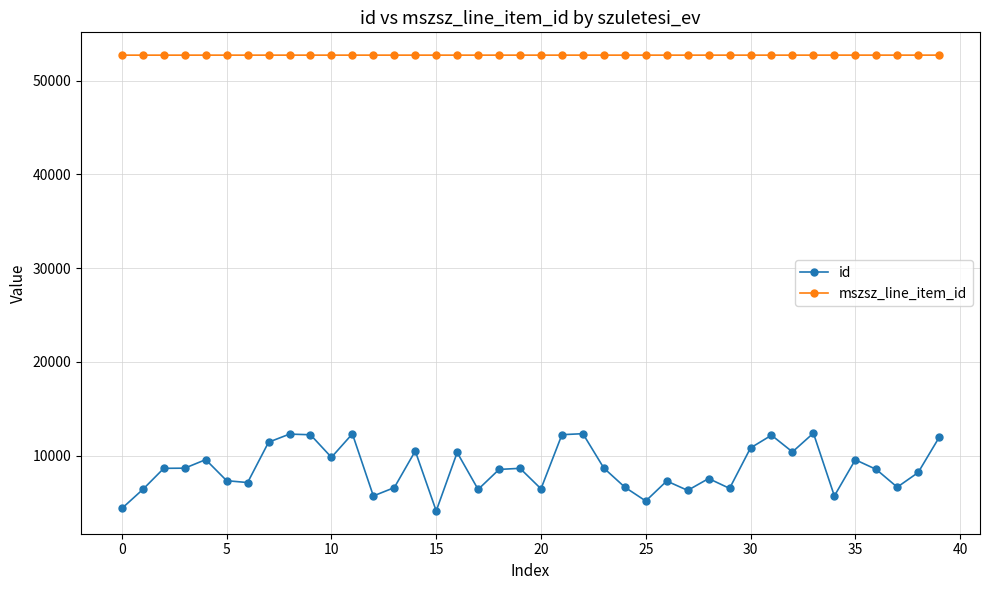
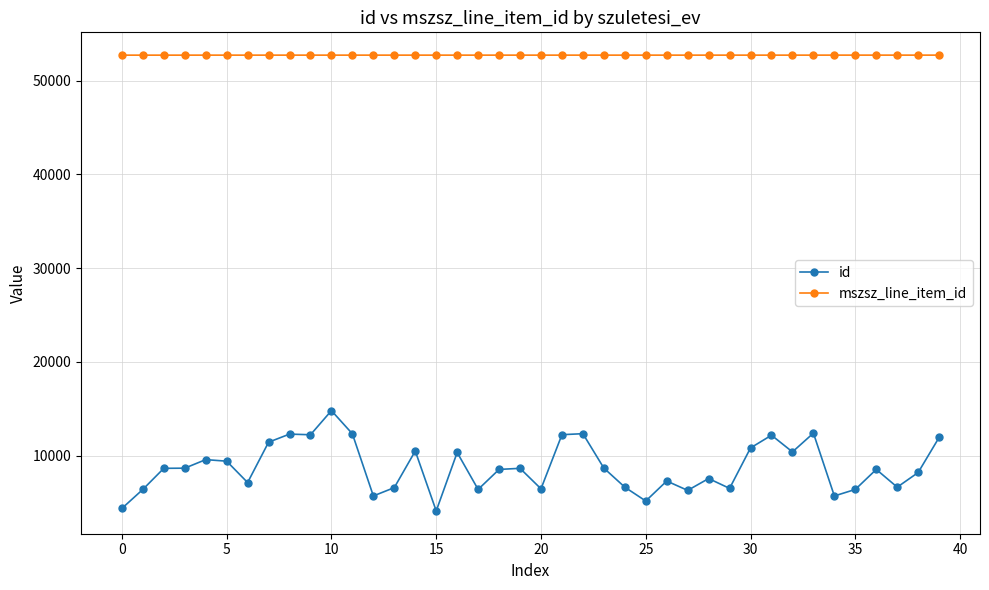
id, 5: 7000 -> 9000
id, 10: 10000 -> 15000
id, 35: 10000 -> 6000
